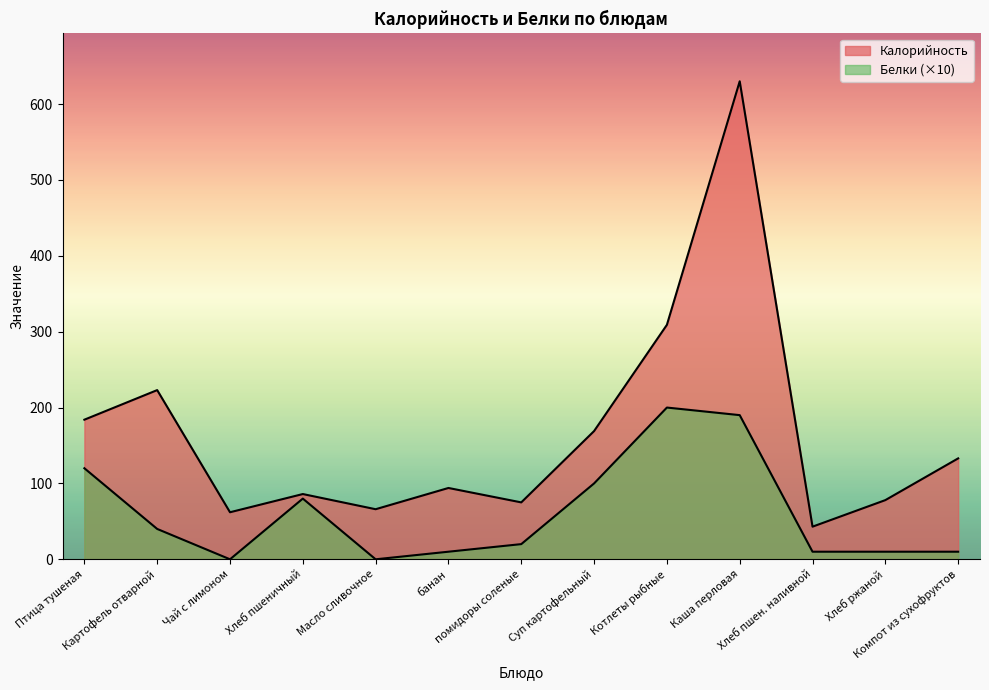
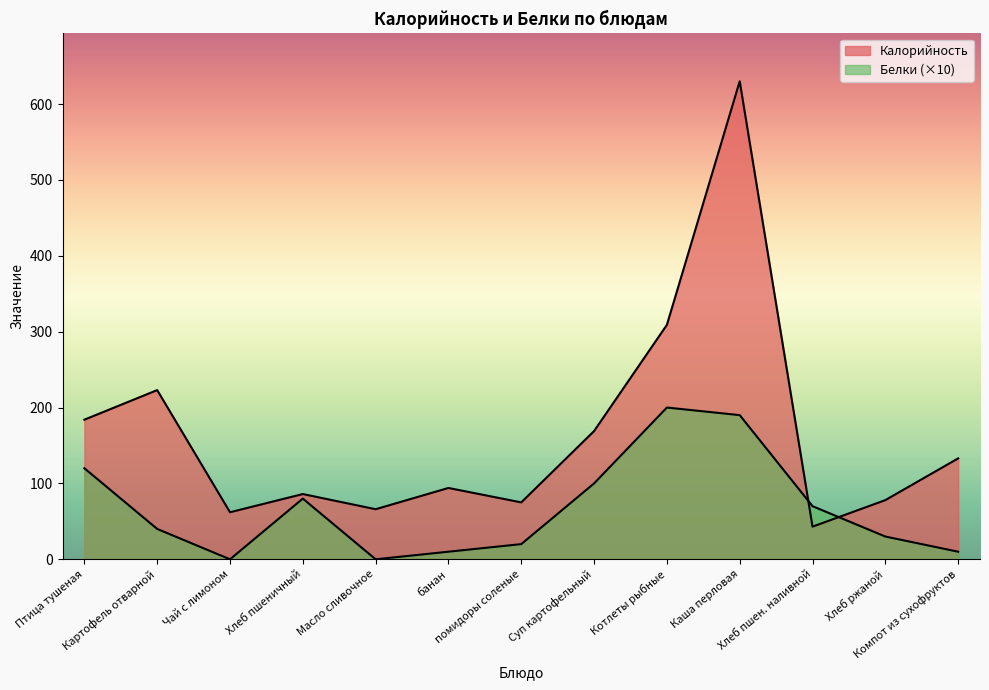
Белки (×10), Хлеб пшен. наливной: 10 -> 70
Белки (×10), Хлеб ржаной: 10 -> 30
